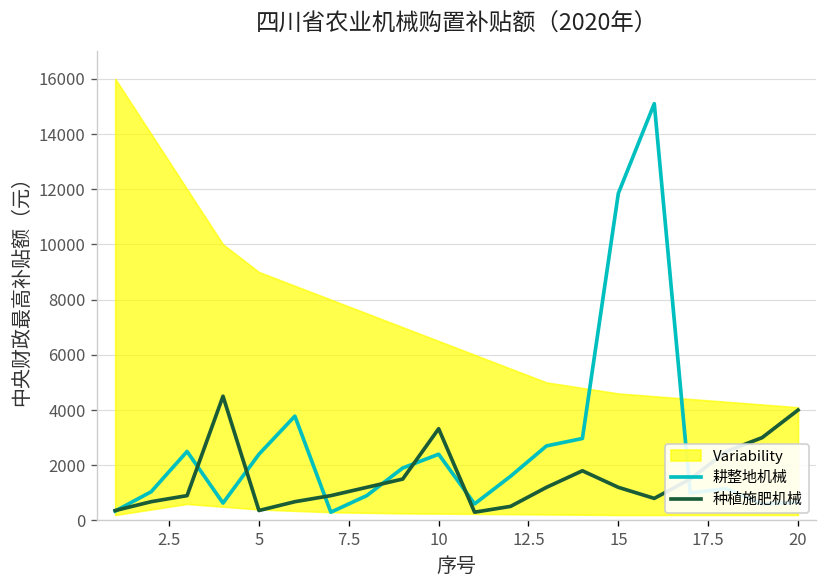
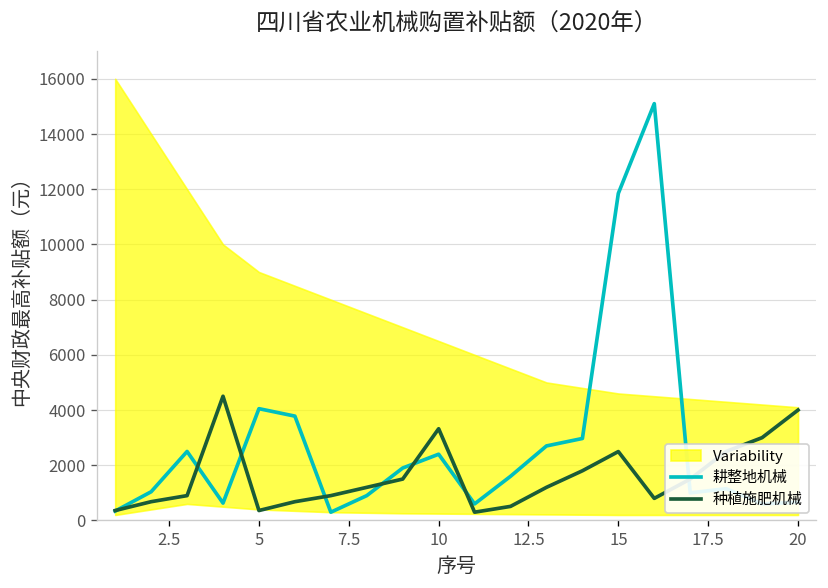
耕整地机械, 5: 2400 -> 4100
种植施肥机械, 15: 1200 -> 2500
